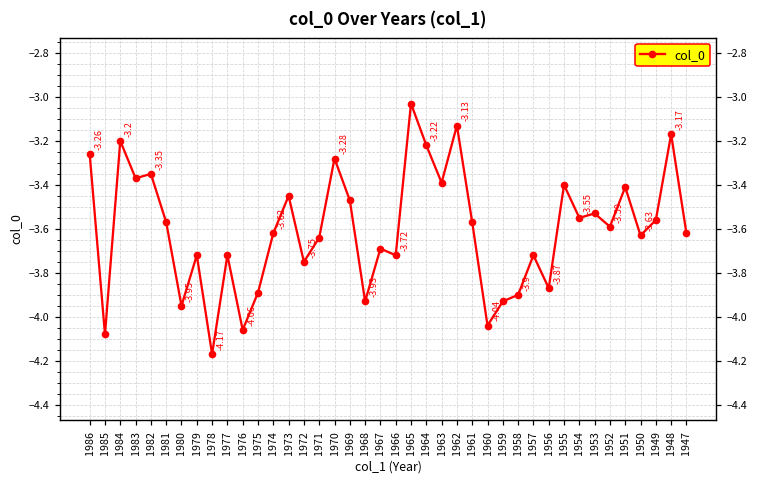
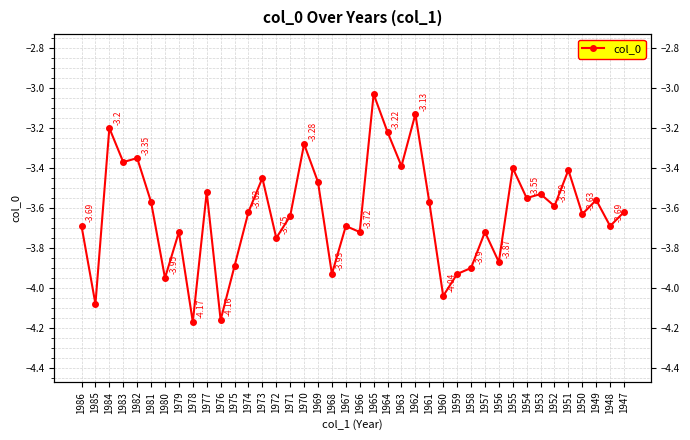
1986: -3.26 -> -3.69
1977: -3.72 -> -3.52
1976: -4.06 -> -4.16
1948: -3.17 -> -3.69
